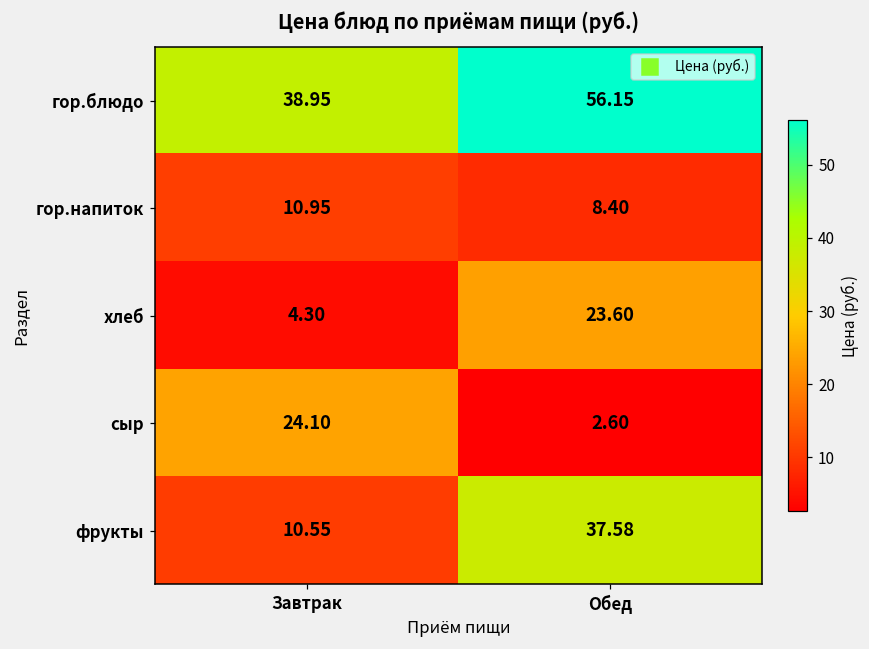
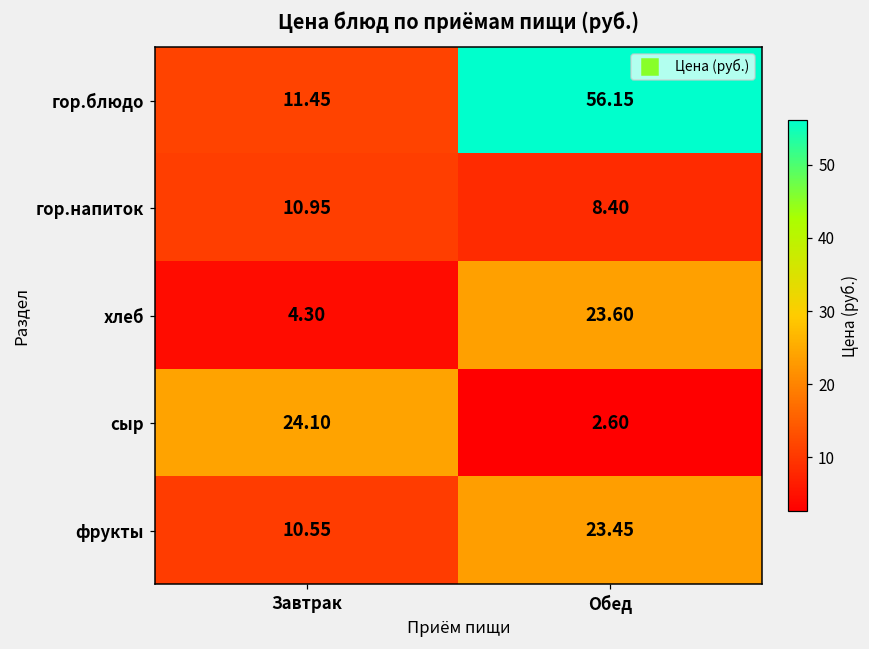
гор.блюдо, Завтрак: 38.95 -> 11.45
фрукты, Обед: 37.58 -> 23.45
